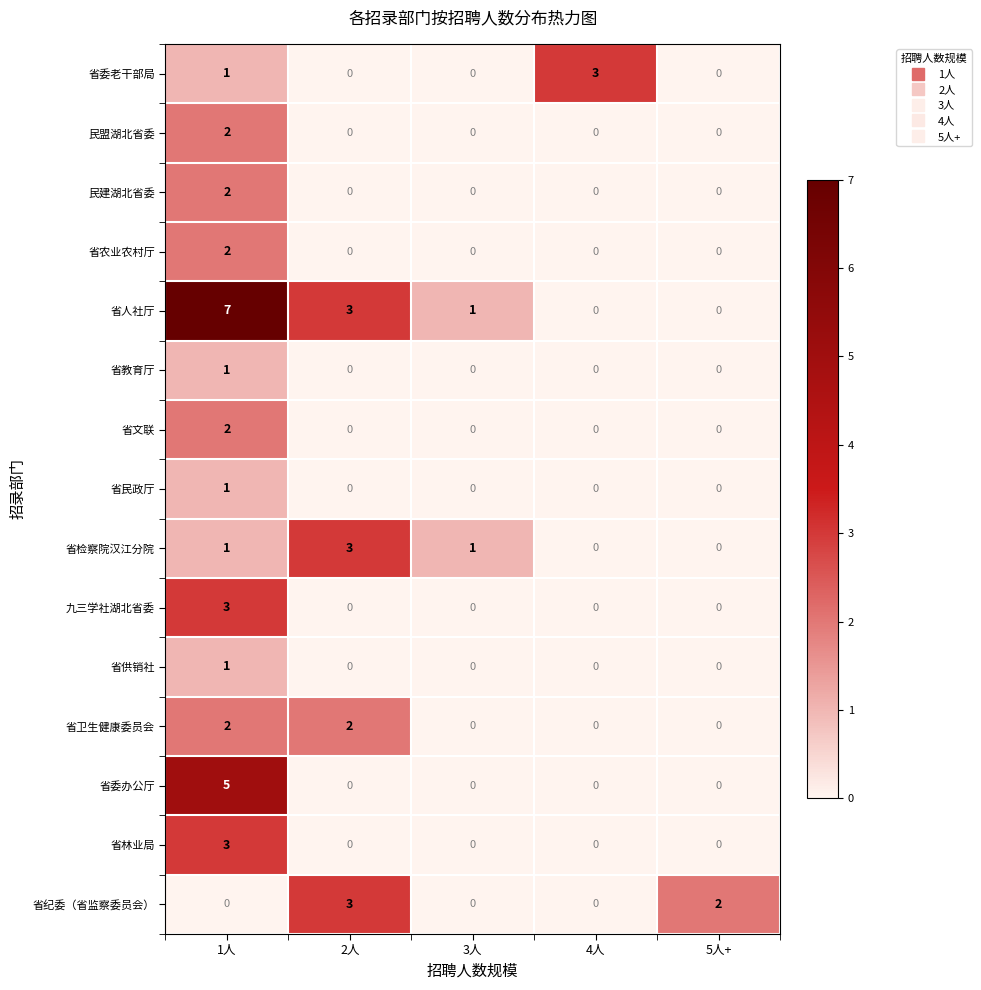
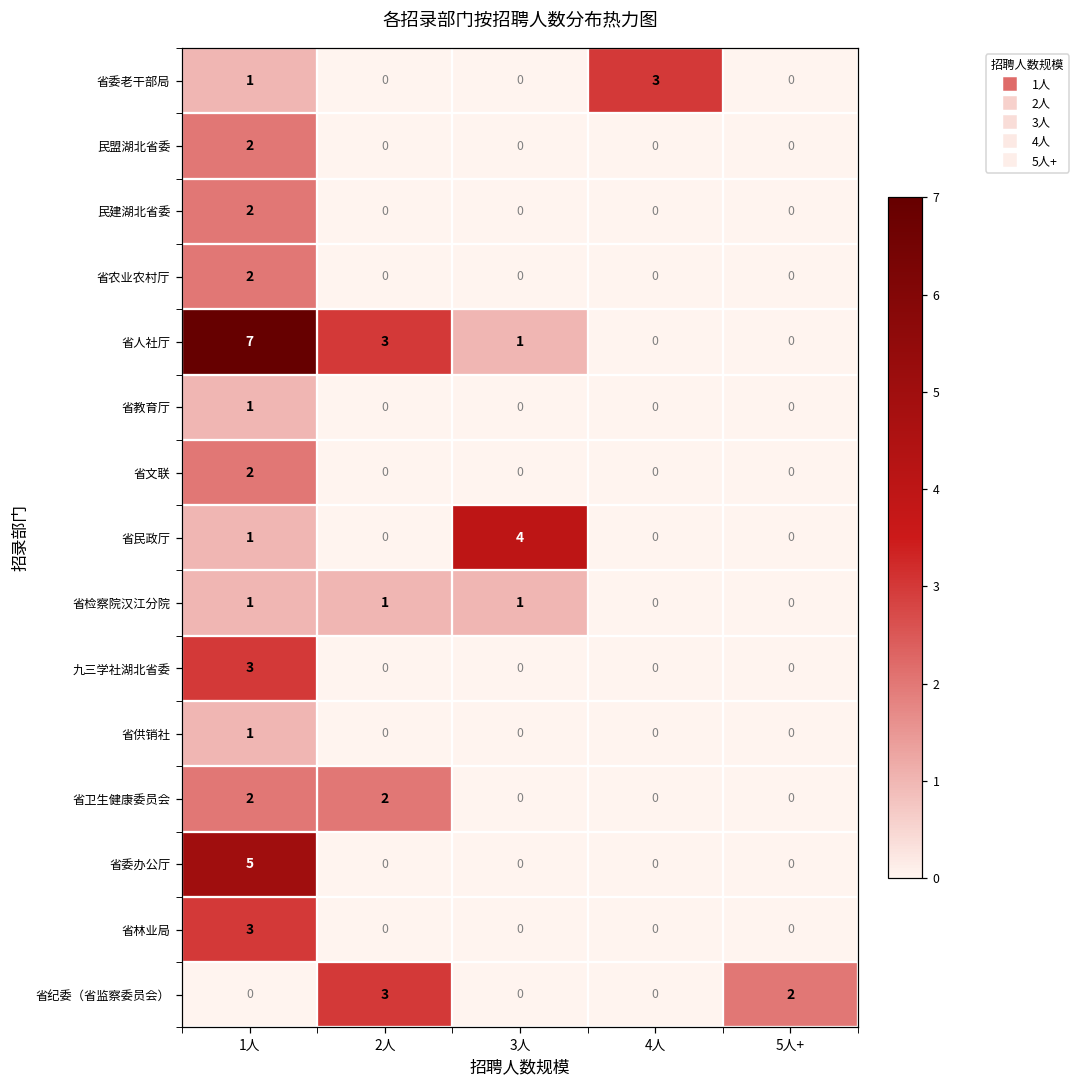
省民政厅, 3人: 0 -> 4
省检察院汉江分院, 2人: 3 -> 1
